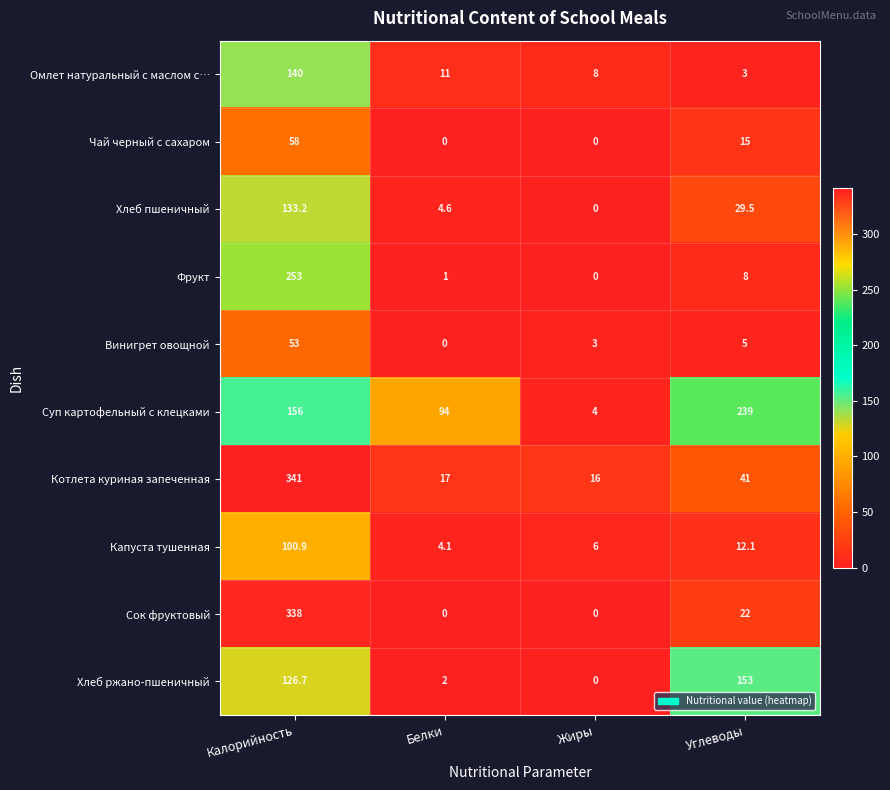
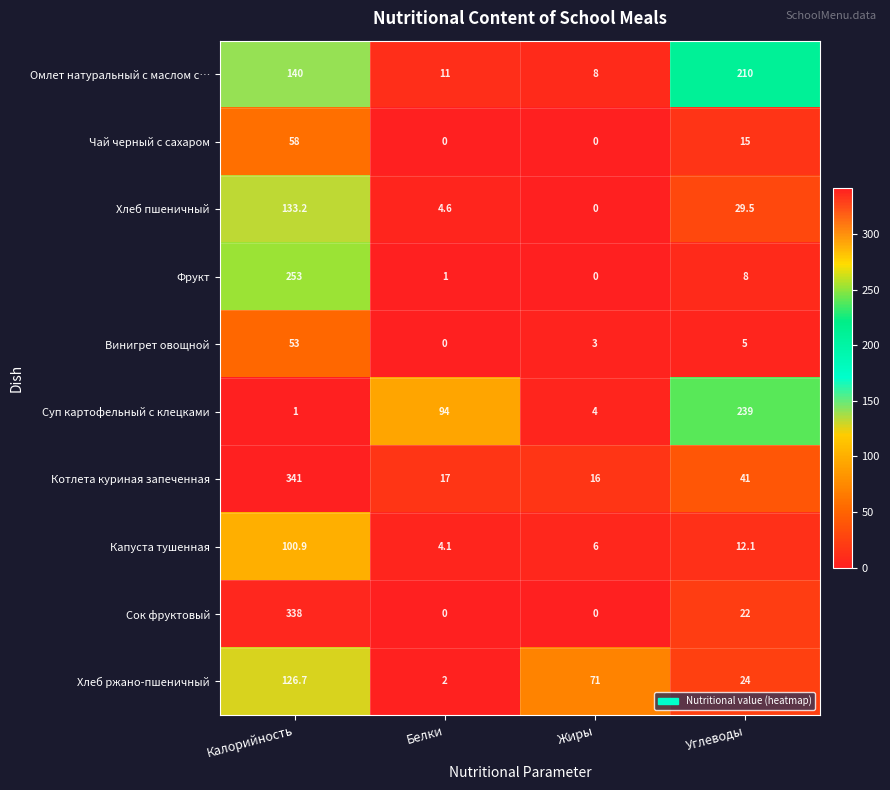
Омлет натуральный с маслом с…, Углеводы: 3 -> 210
Суп картофельный с клецками, Калорийность: 156 -> 1
Хлеб ржано-пшеничный, Жиры: 0 -> 71
Хлеб ржано-пшеничный, Углеводы: 153 -> 24
